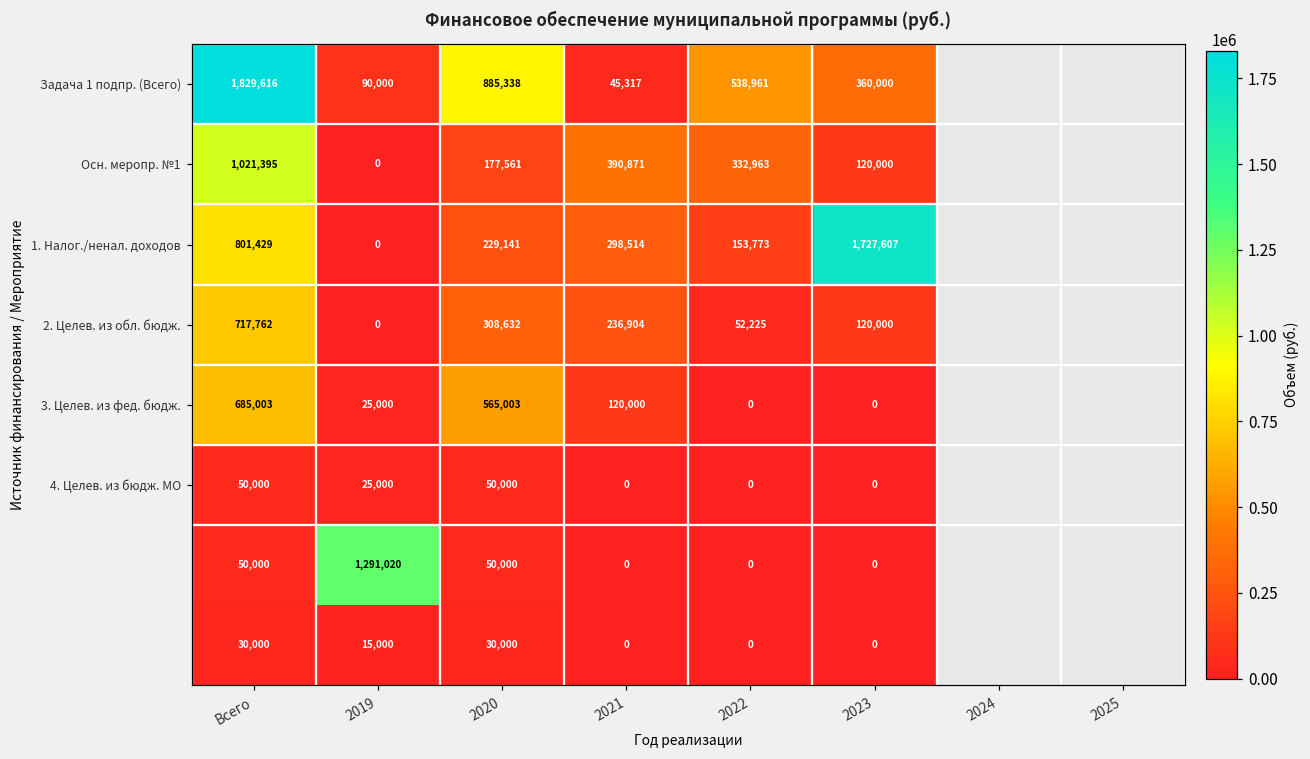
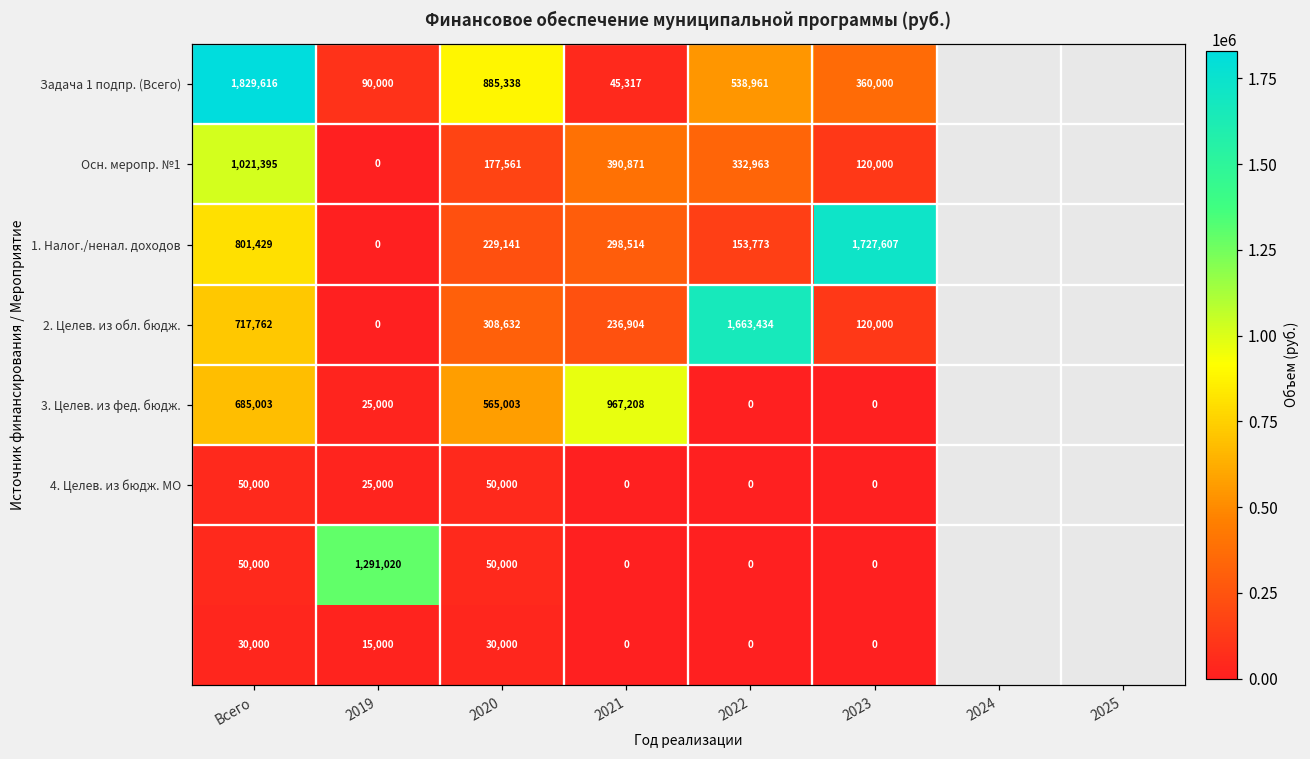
2. Целев. из обл. бюдж., 2022: 52,225 -> 1,663,434
3. Целев. из фед. бюдж., 2021: 120,000 -> 967,208
